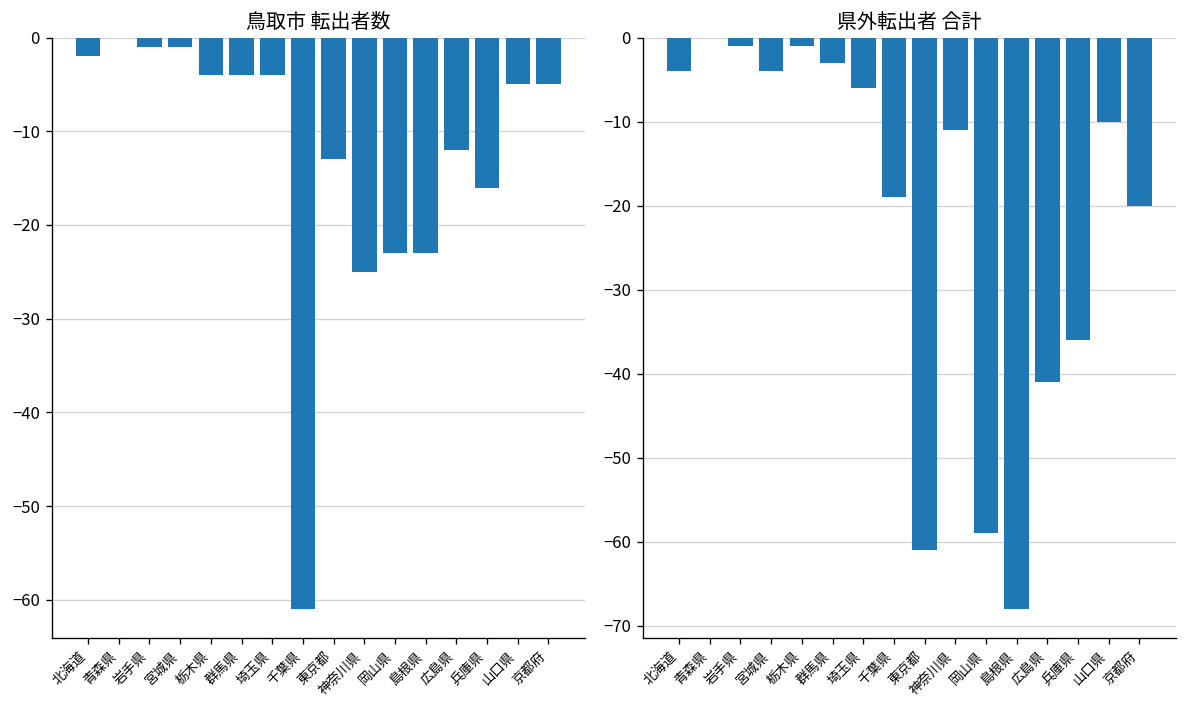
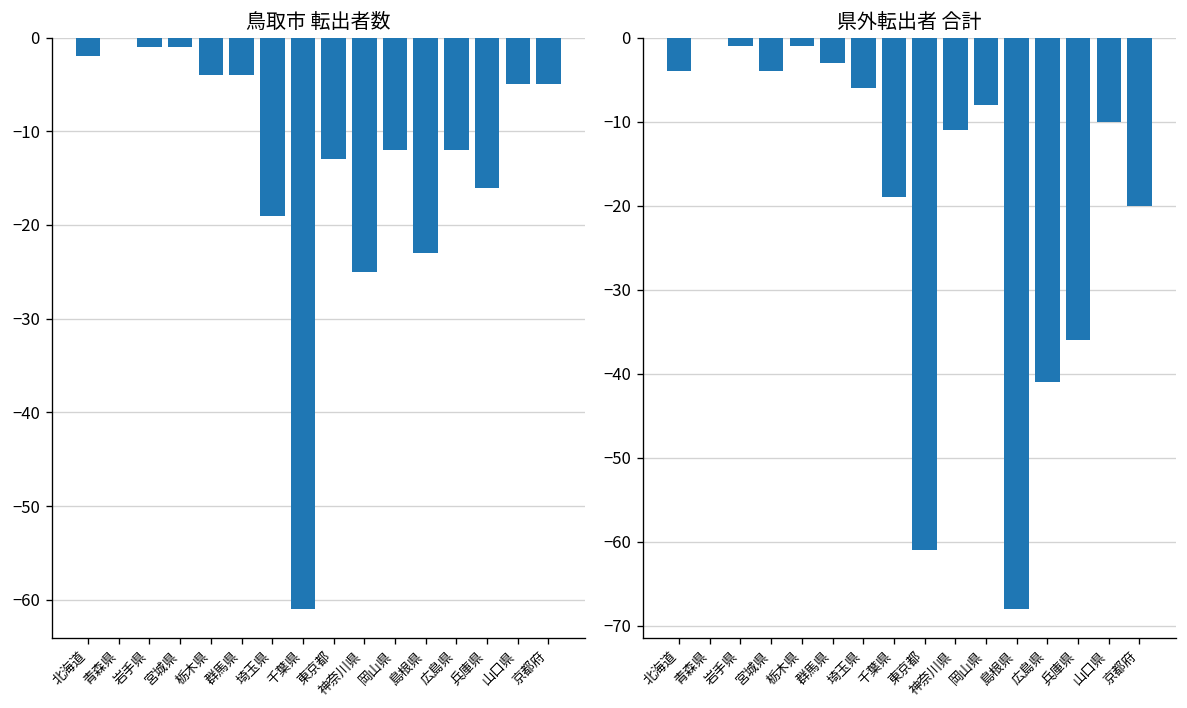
鳥取市 転出者数, 埼玉県: -4 -> -19
鳥取市 転出者数, 岡山県: -23 -> -12
県外転出者 合計, 岡山県: -59 -> -8
